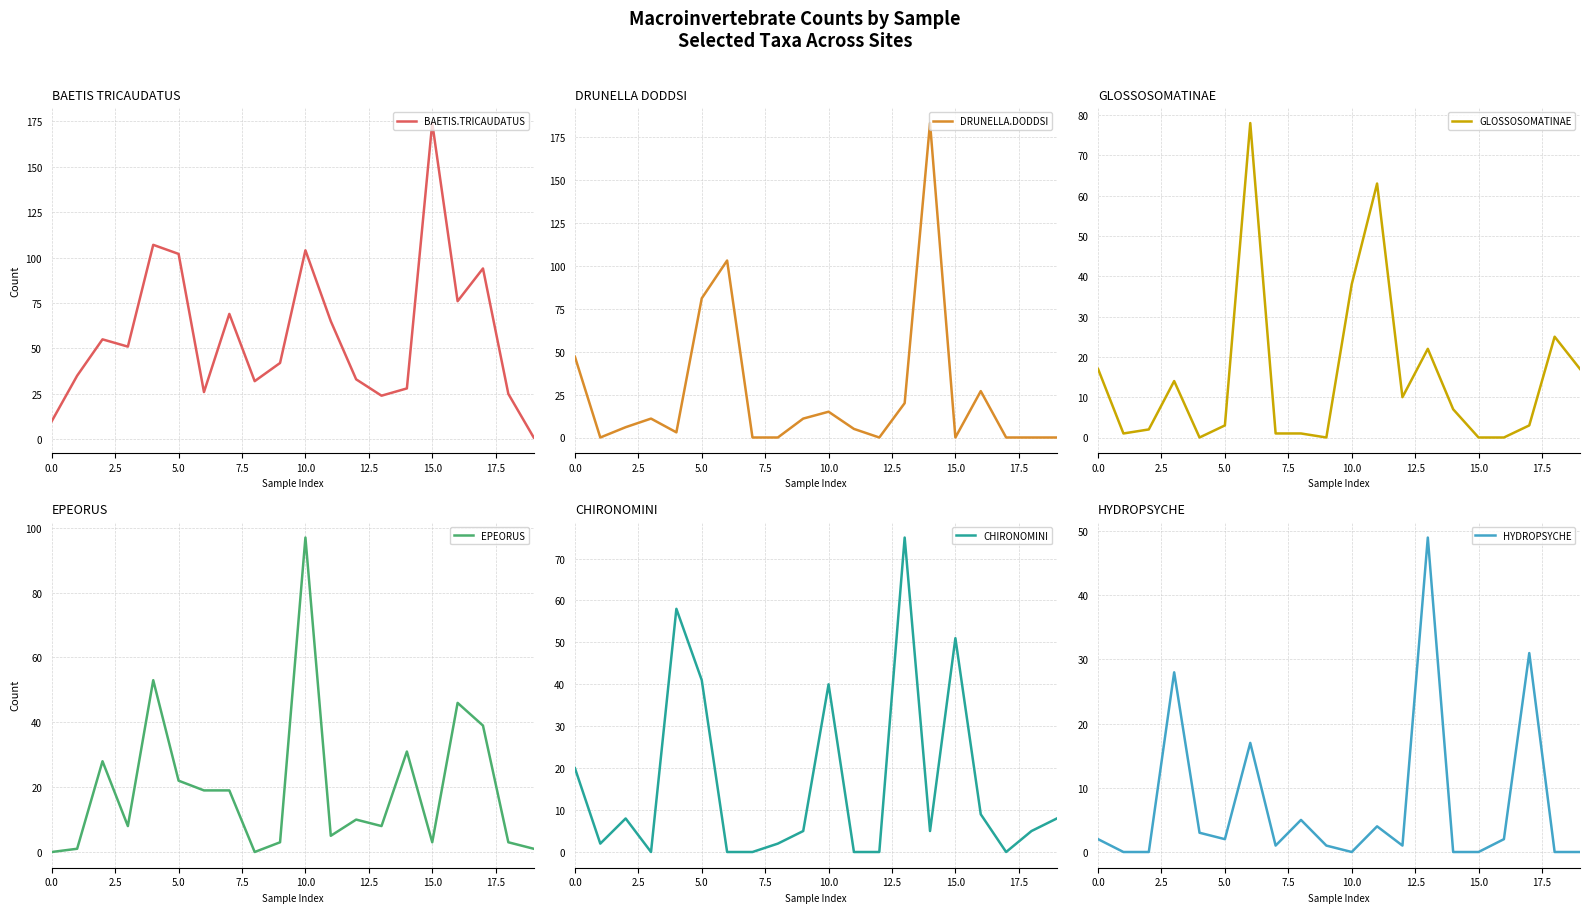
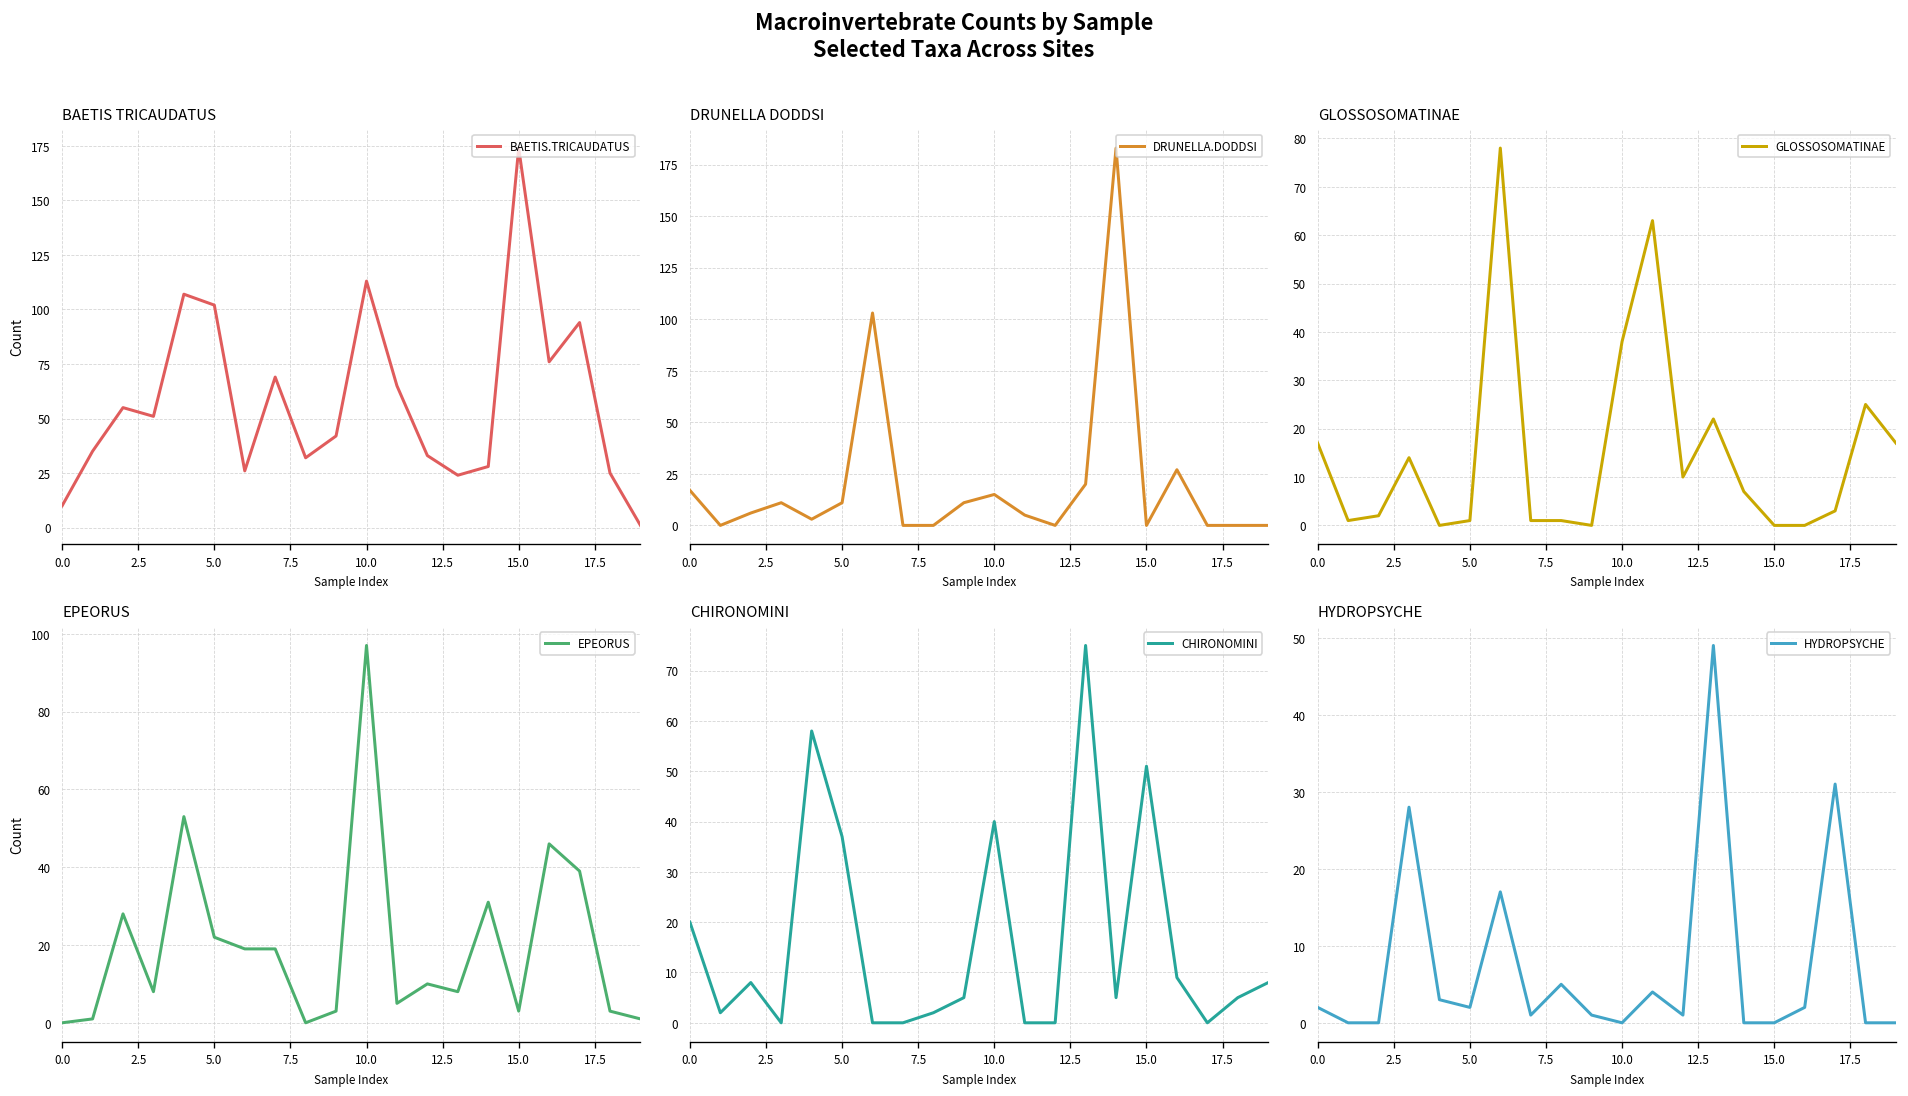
BAETIS TRICAUDATUS, 10.0: 104 -> 113
DRUNELLA DODDSI, 0.0: 47 -> 17
DRUNELLA DODDSI, 5.0: 81 -> 11
GLOSSOSOMATINAE, 5.0: 3 -> 1
CHIRONOMINI, 5.0: 41 -> 37
